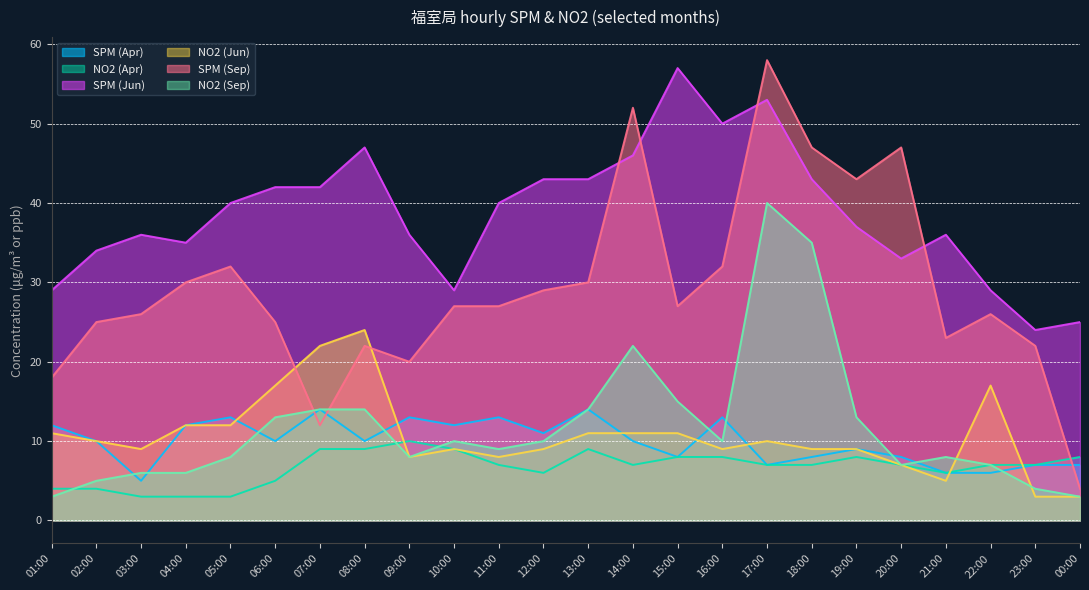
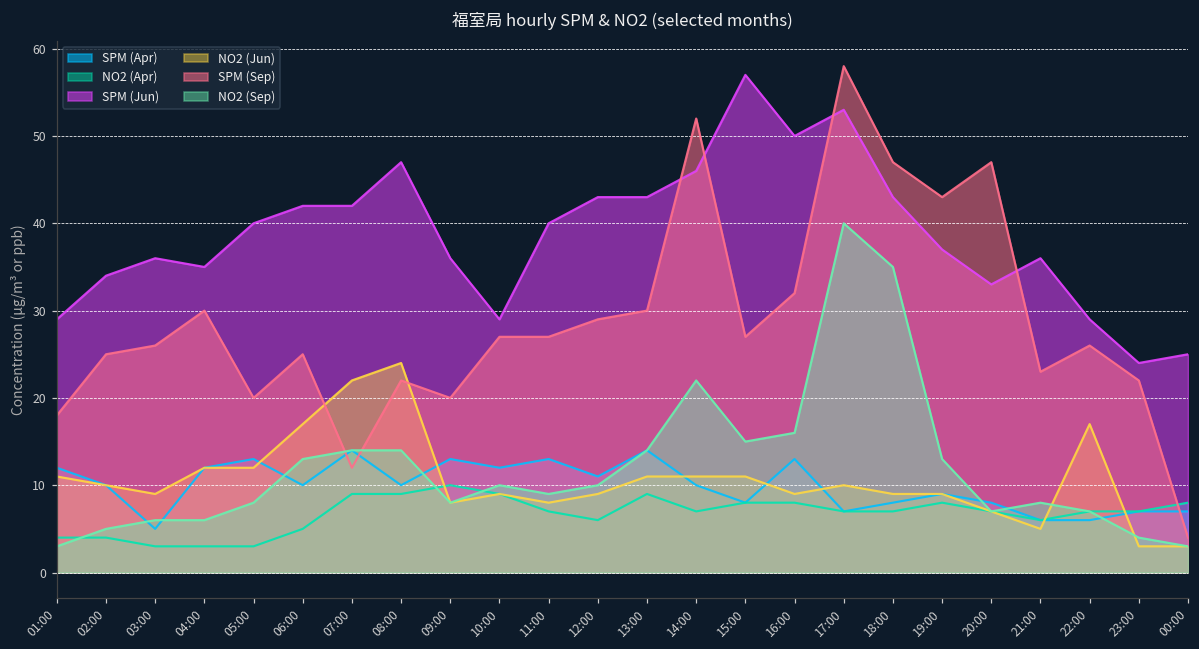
SPM (Sep), 05:00: 32 -> 20
NO2 (Sep), 16:00: 10 -> 16
